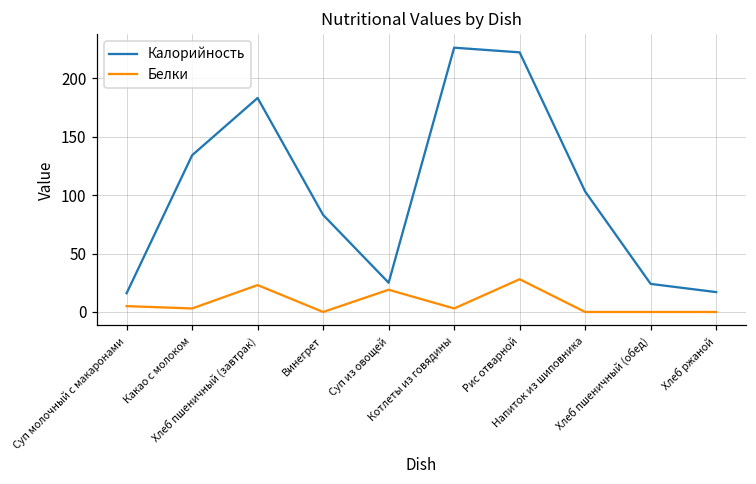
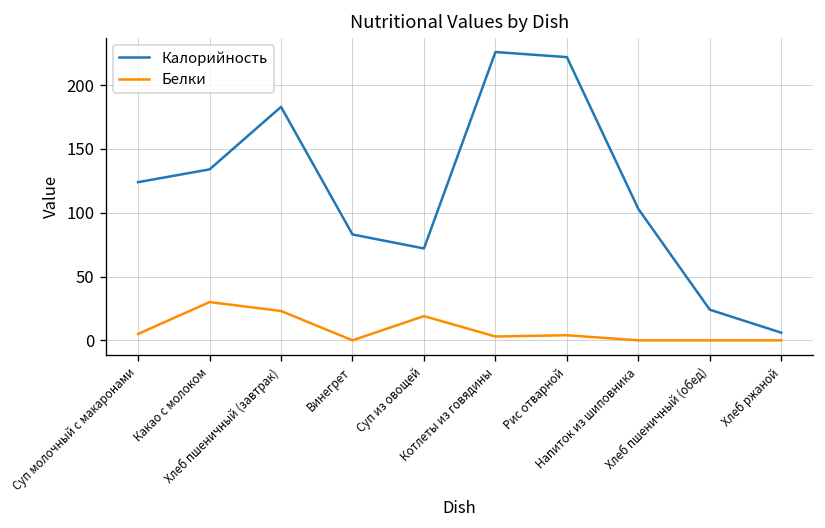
Калорийность, Суп молочный с макаронами: 16 -> 124
Белки, Какао с молоком: 3 -> 30
Калорийность, Суп из овощей: 25 -> 72
Белки, Рис отварной: 28 -> 4
Калорийность, Хлеб ржаной: 17 -> 6
